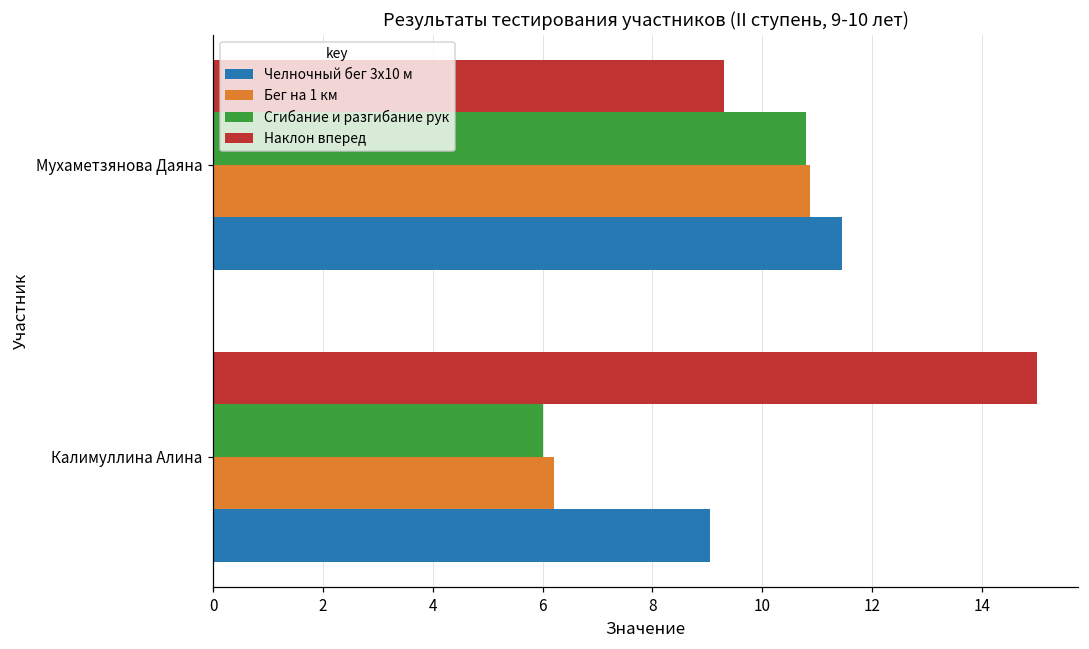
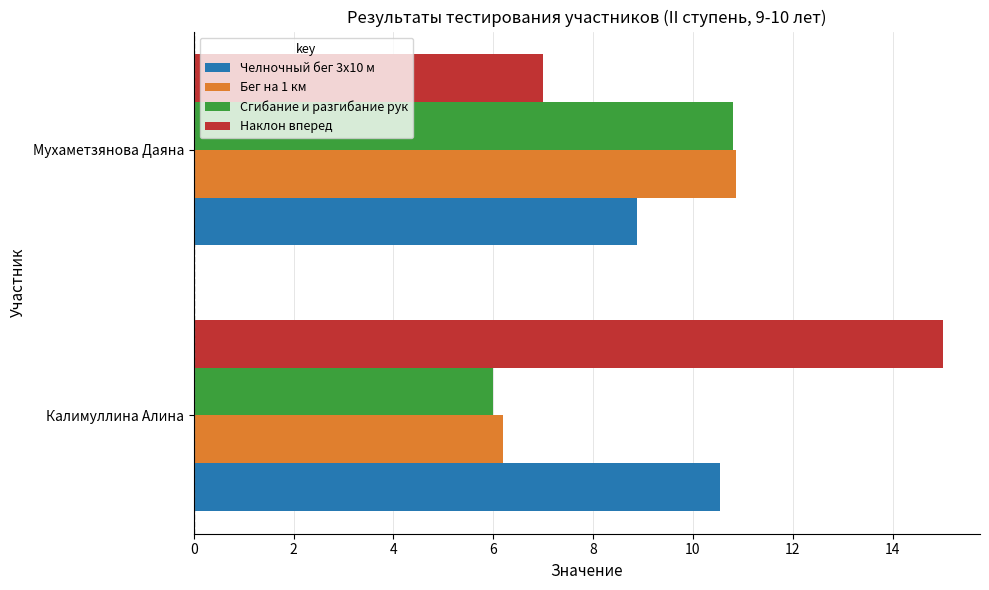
Наклон вперед, Мухаметзянова Даяна: 9.3 -> 7.0
Челночный бег 3х10 м, Мухаметзянова Даяна: 11.5 -> 8.9
Челночный бег 3х10 м, Калимуллина Алина: 9.1 -> 10.6
